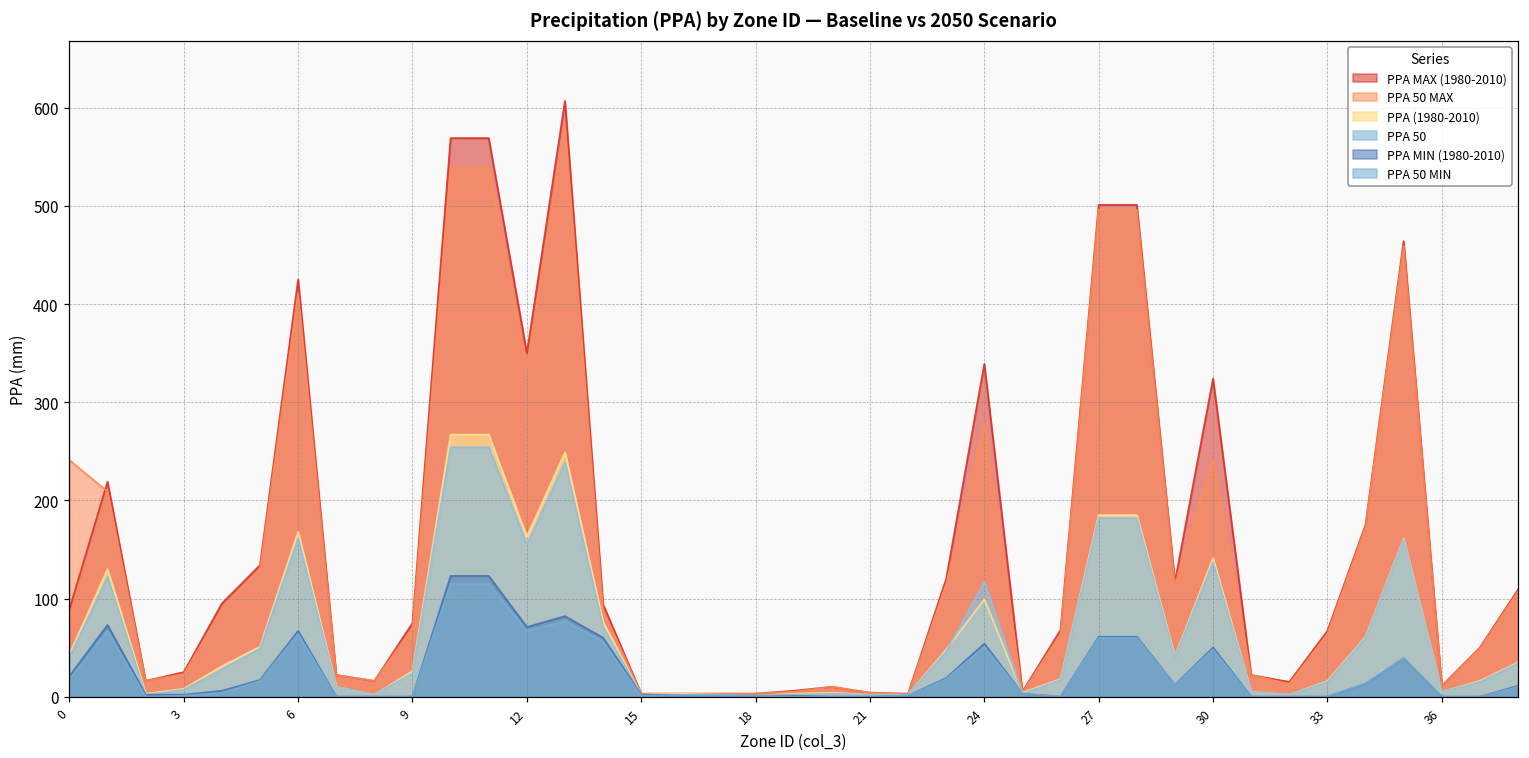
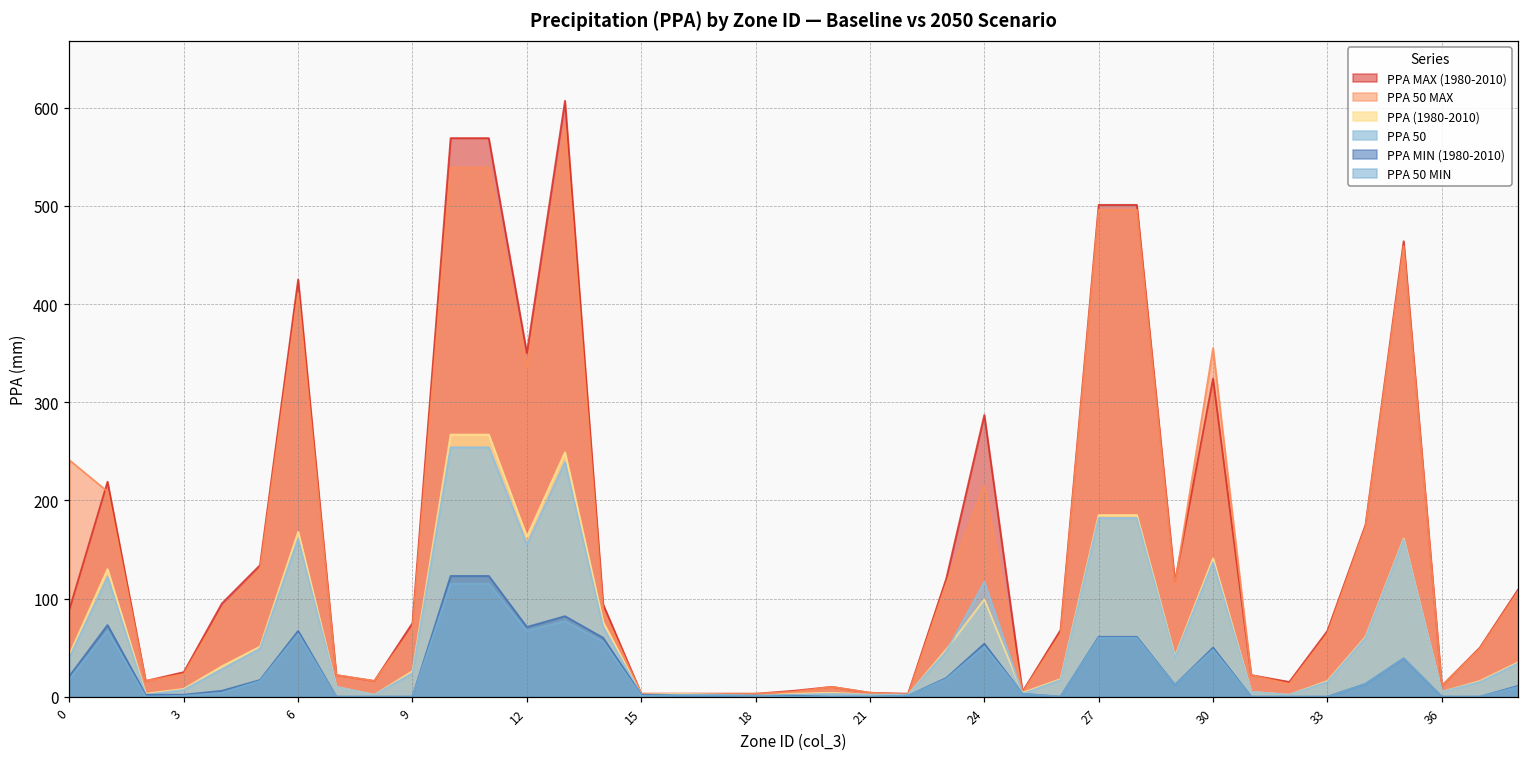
PPA MAX (1980-2010), 24: 340 -> 290
PPA 50 MAX, 24: 280 -> 220
PPA 50 MAX, 30: 240 -> 360
